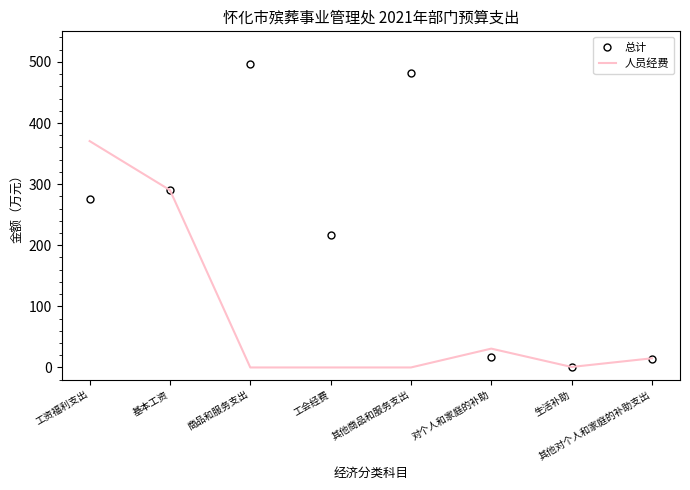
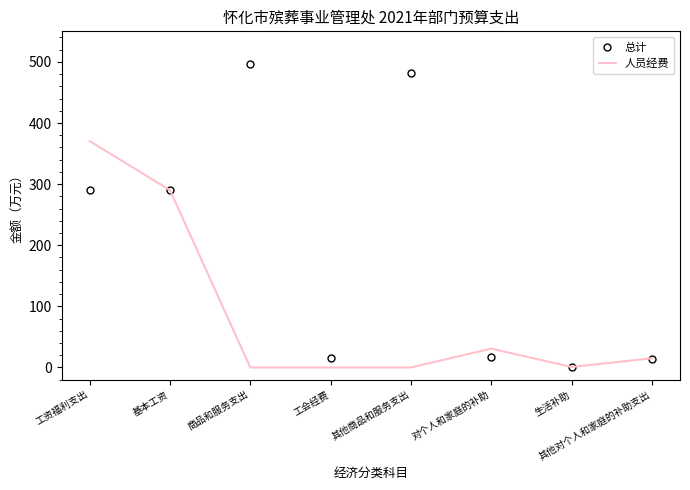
总计, 工资福利支出: 280 -> 290
总计, 工会经费: 220 -> 20
